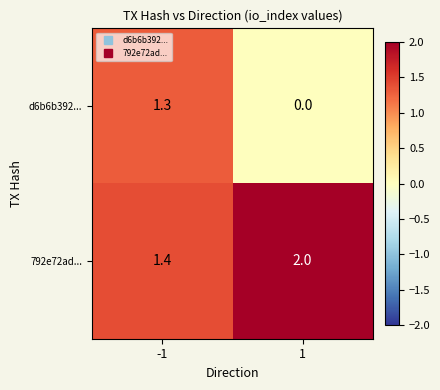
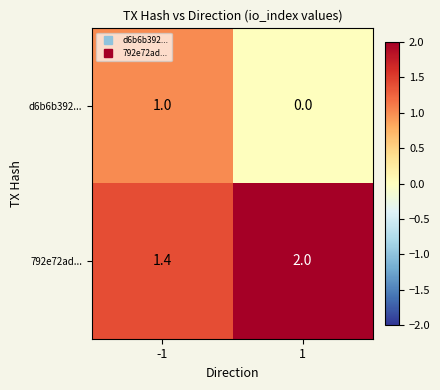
d6b6b392..., -1: 1.3 -> 1.0
